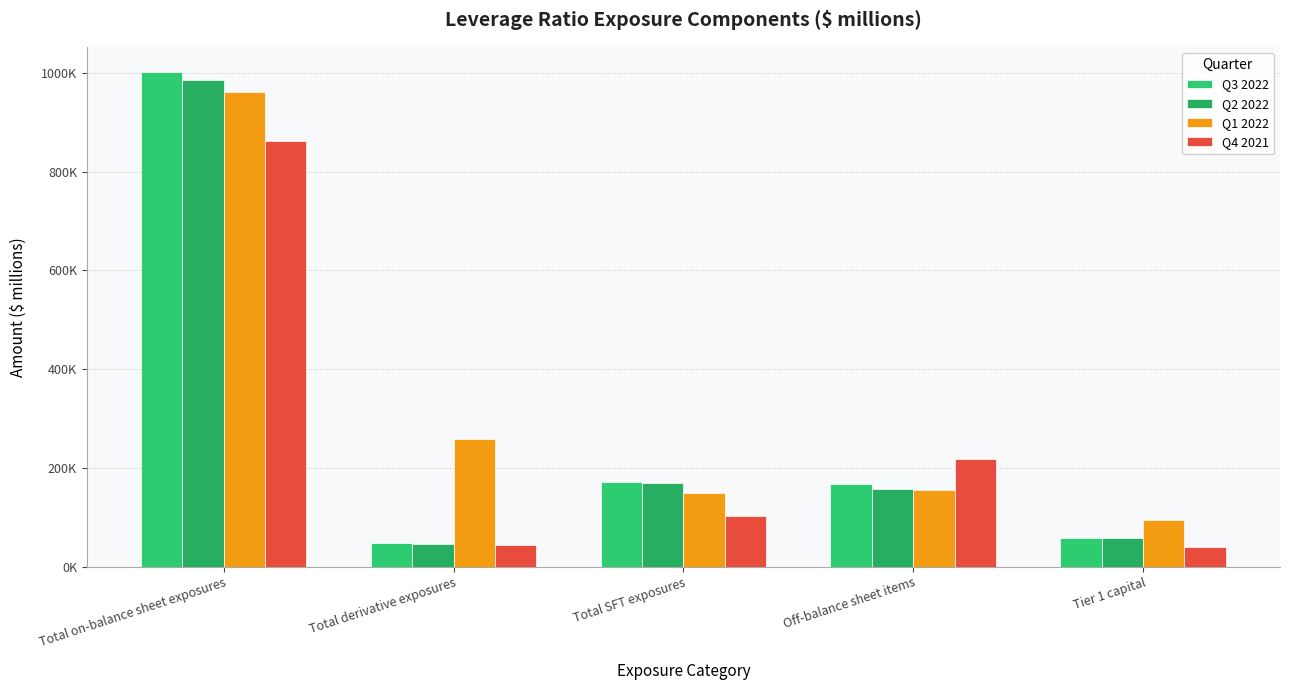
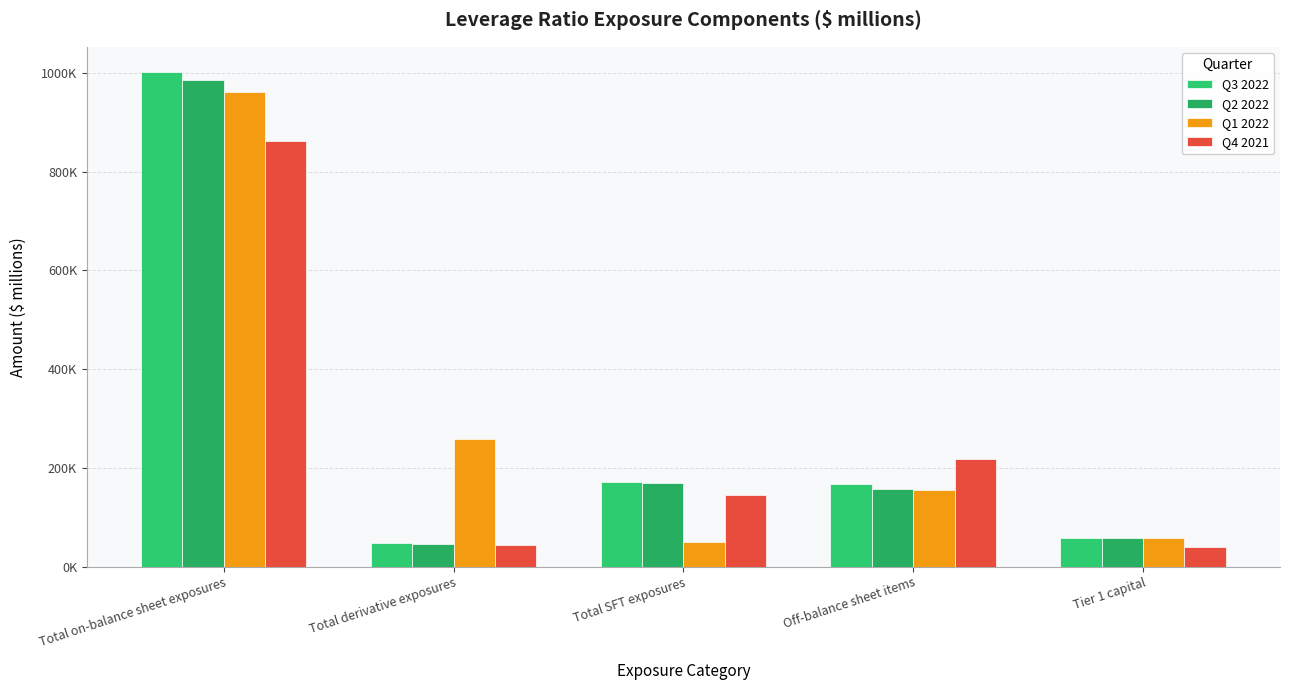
Q1 2022, Total SFT exposures: 150000 -> 50000
Q4 2021, Total SFT exposures: 100000 -> 140000
Q1 2022, Tier 1 capital: 90000 -> 60000
